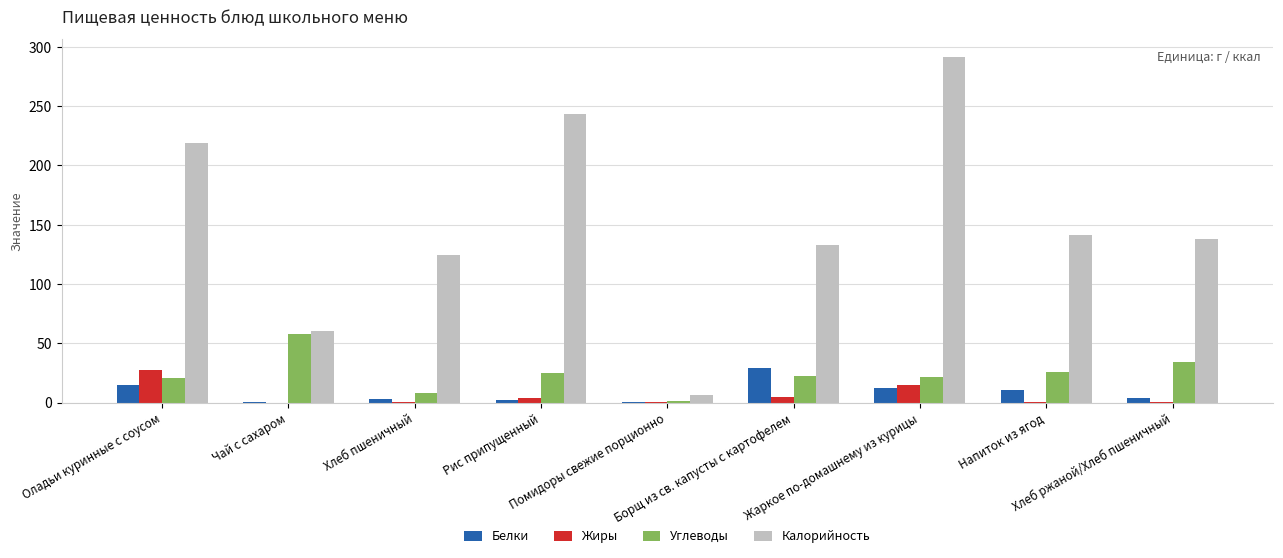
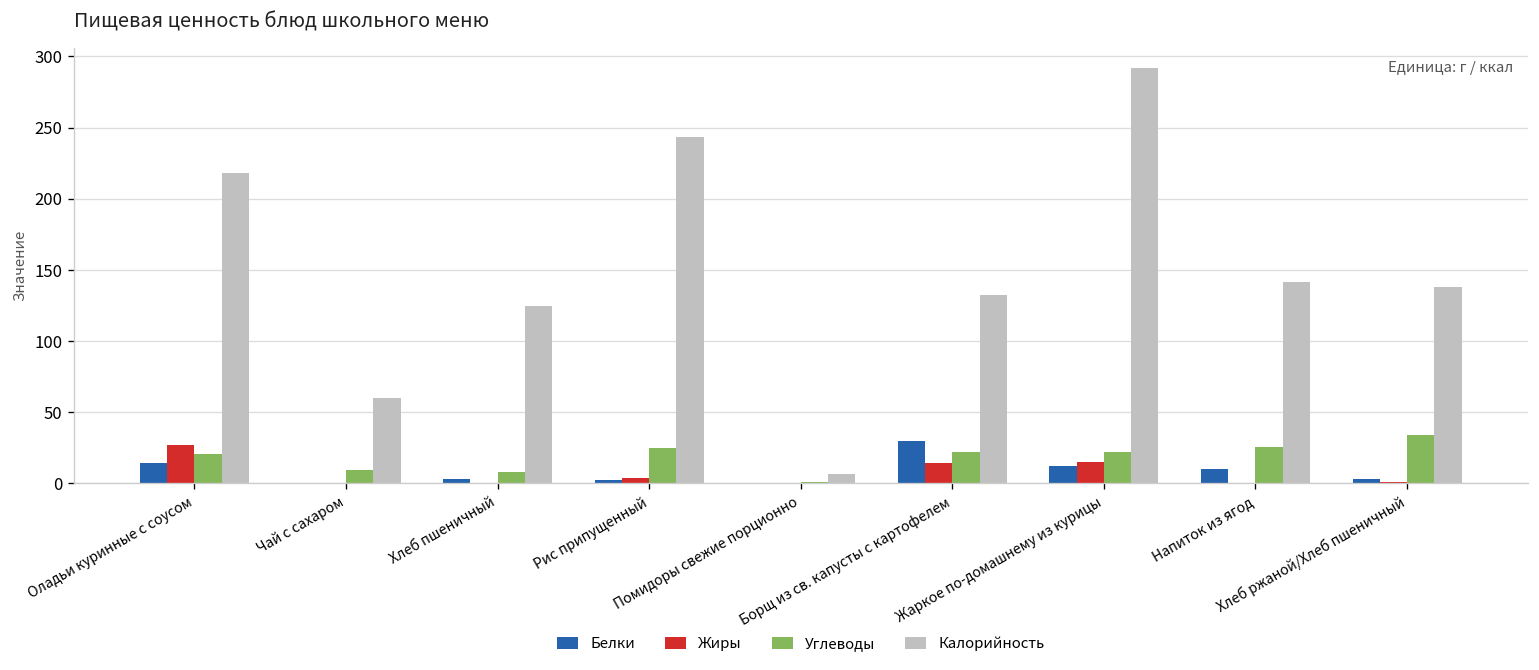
Углеводы, Чай с сахаром: 58 -> 10
Жиры, Борщ из св. капусты с картофелем: 5 -> 14
